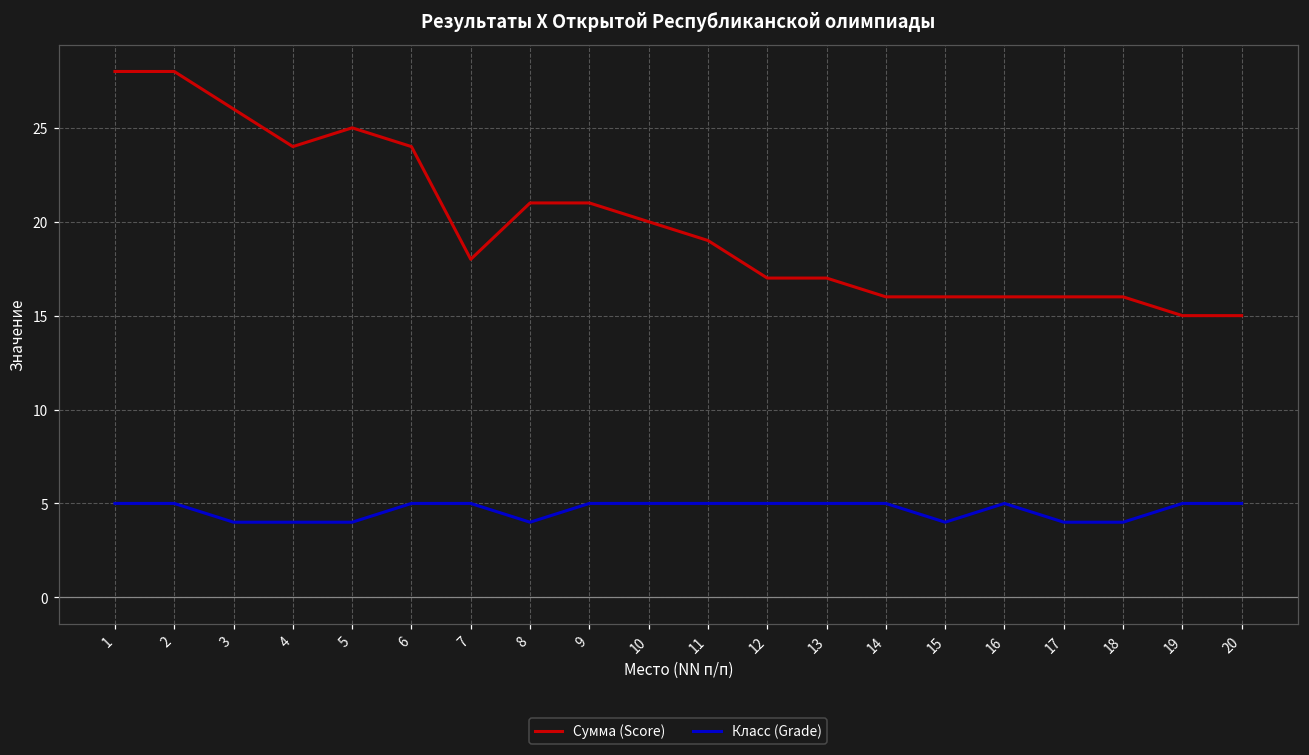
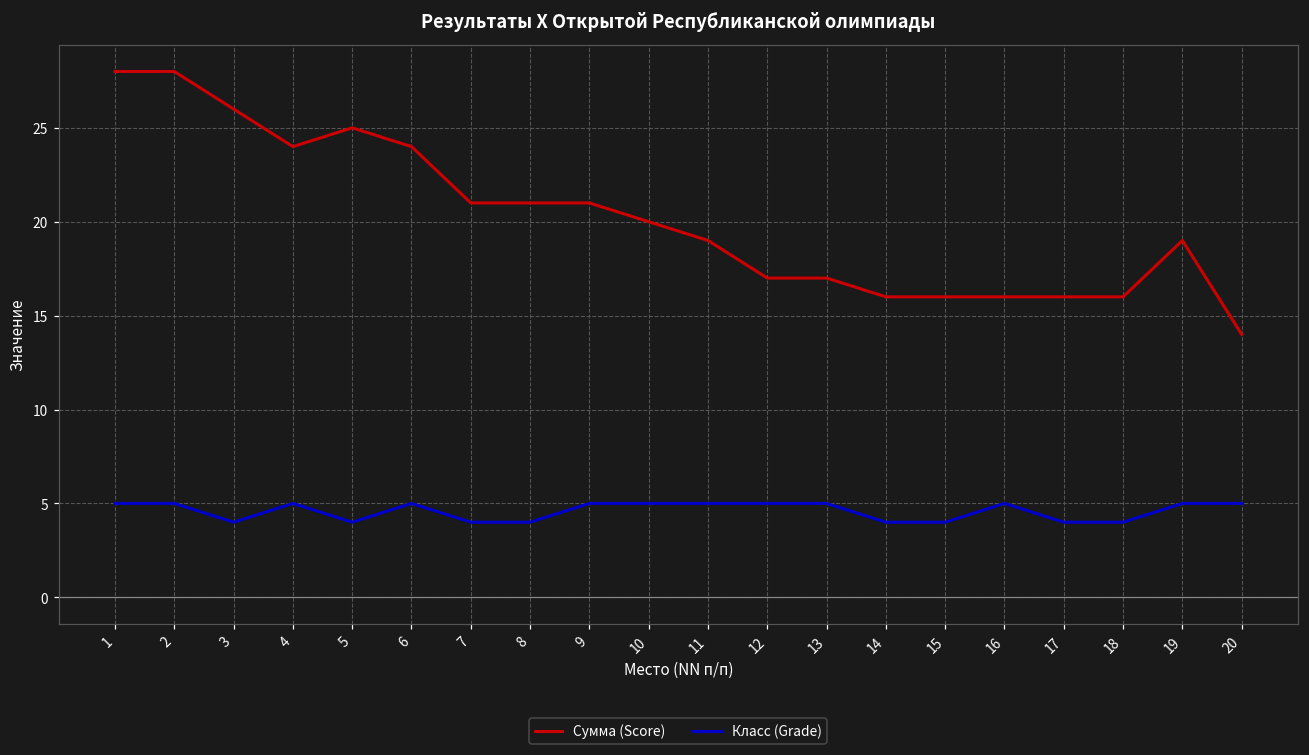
Класс (Grade), 4: 4 -> 5
Сумма (Score), 7: 18 -> 21
Класс (Grade), 7: 5 -> 4
Класс (Grade), 14: 5 -> 4
Сумма (Score), 19: 15 -> 19
Сумма (Score), 20: 15 -> 14
